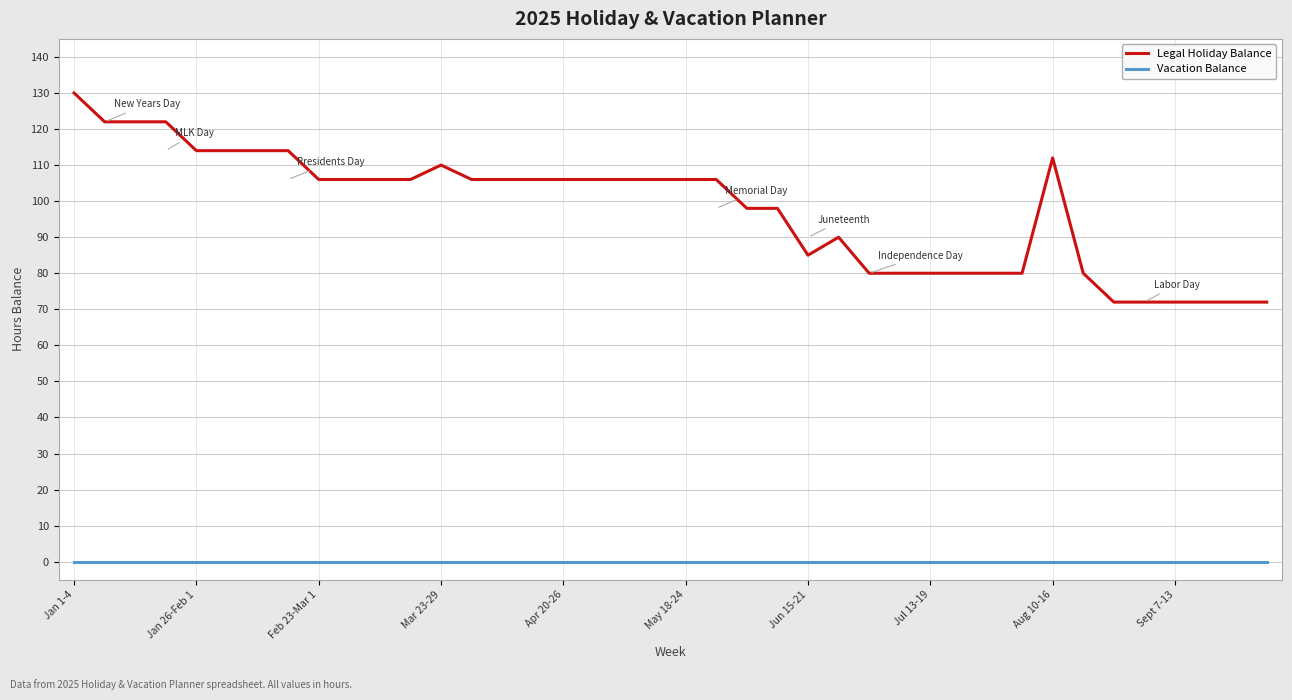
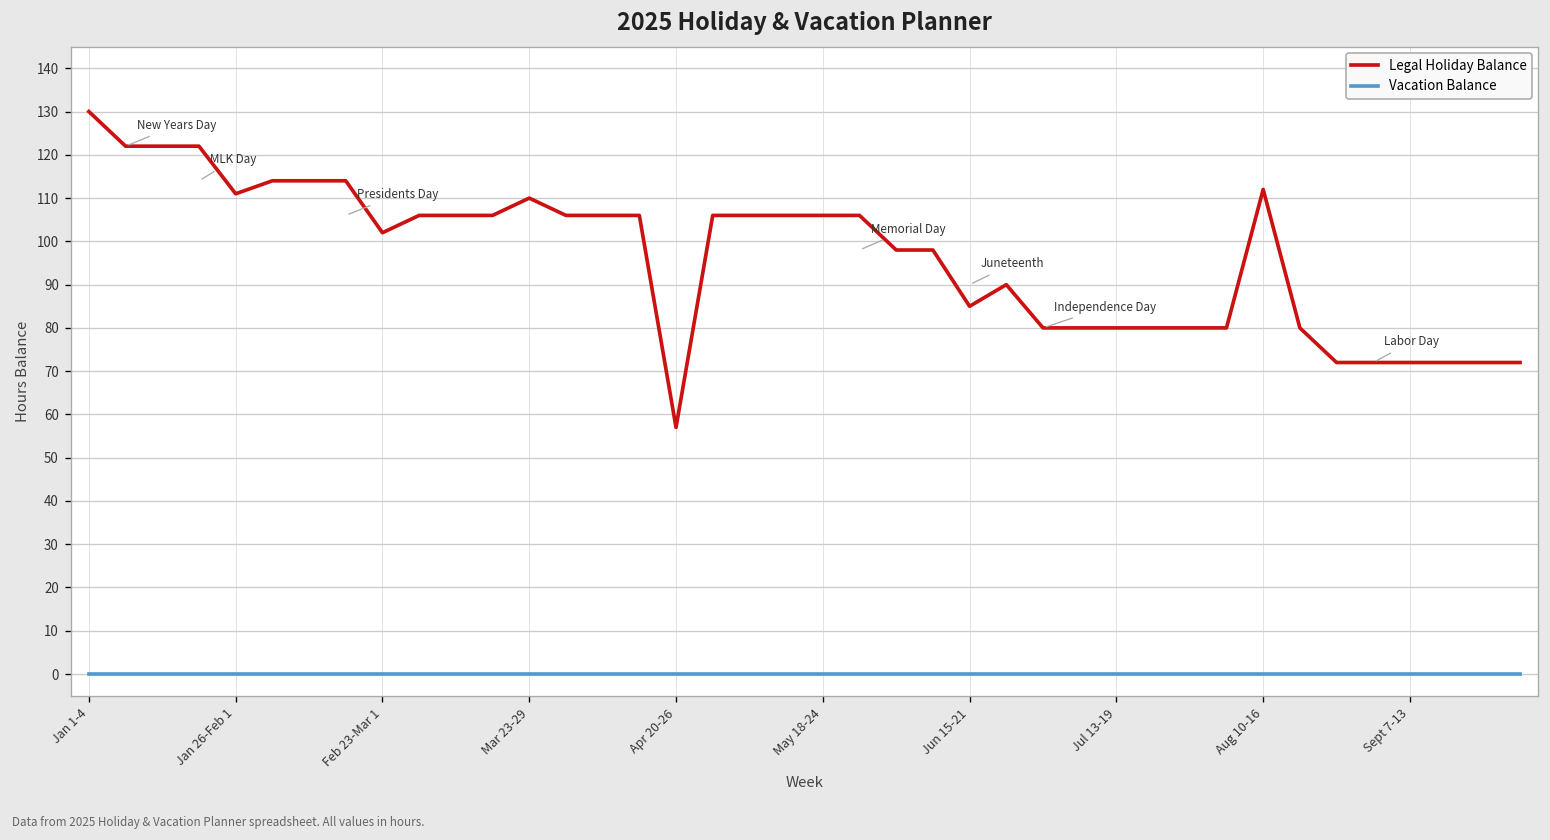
Legal Holiday Balance, Jan 26-Feb 1: 114 -> 111
Legal Holiday Balance, Feb 23-Mar 1: 106 -> 102
Legal Holiday Balance, Apr 20-26: 106 -> 57
